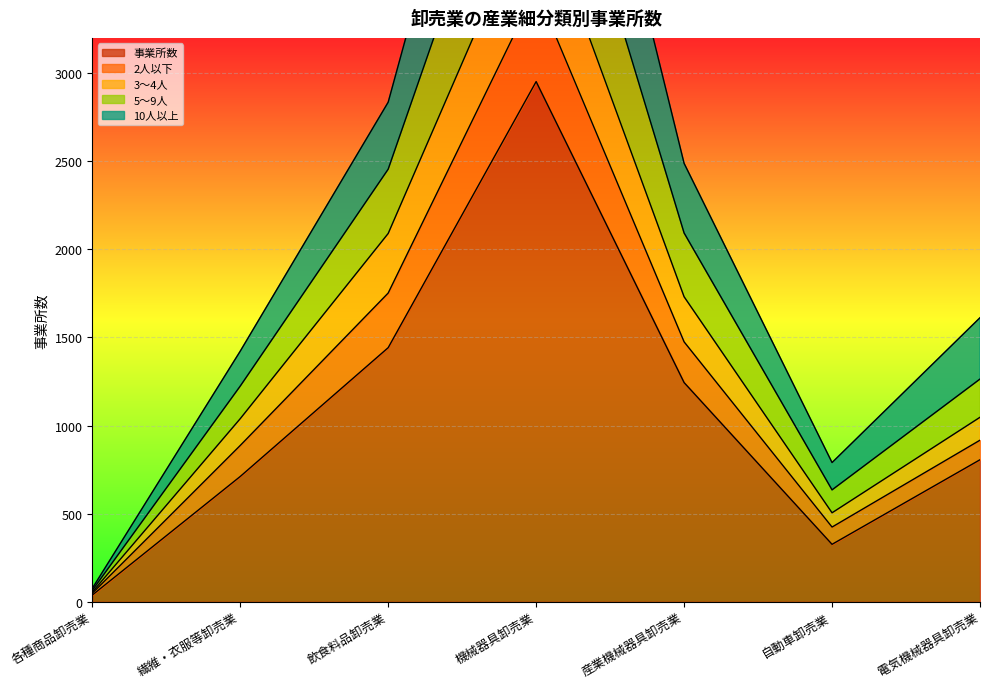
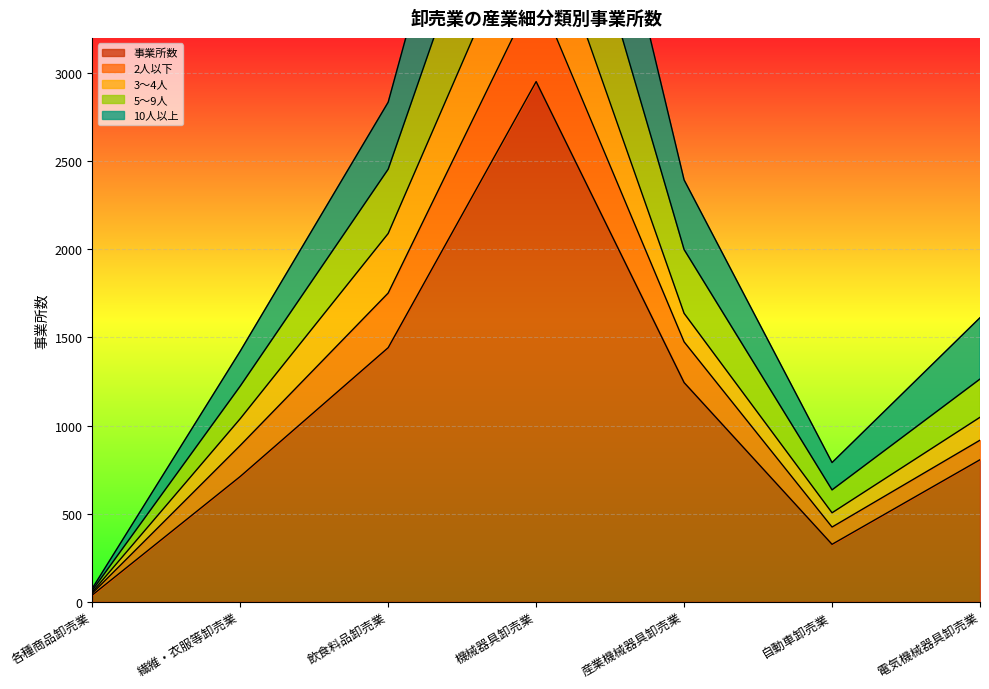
3～4人, 産業機械器具卸売業: 260 -> 160
